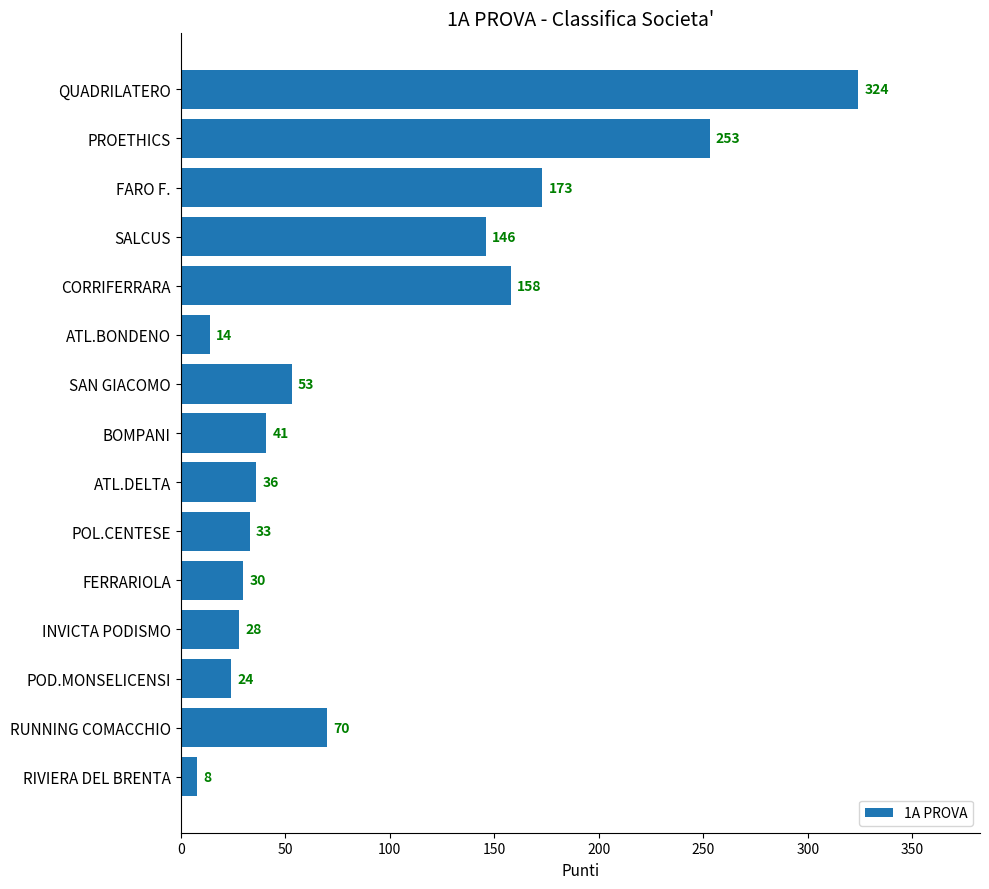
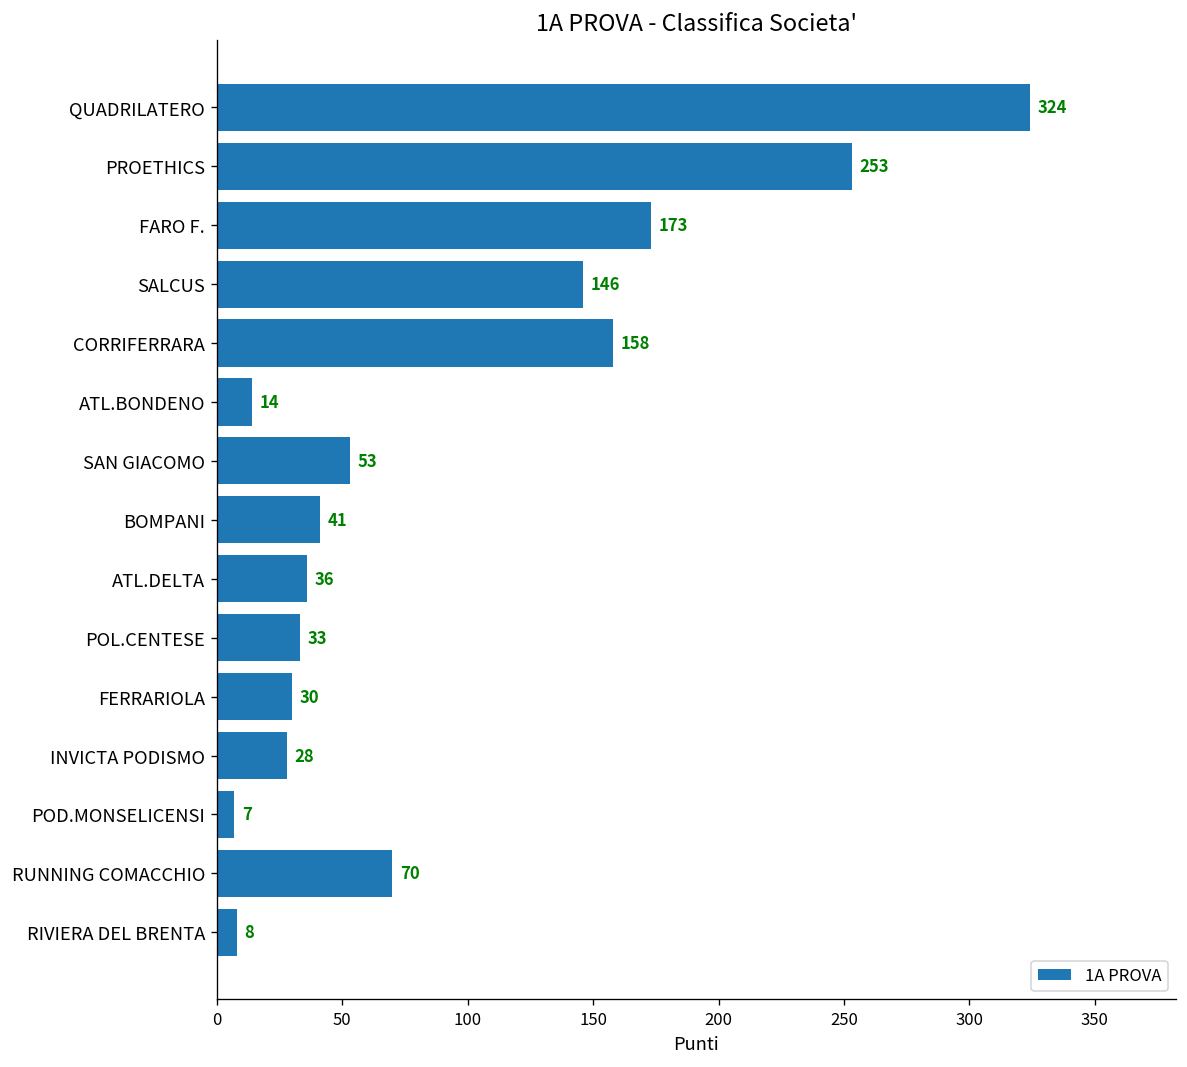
POD.MONSELICENSI: 24 -> 7
